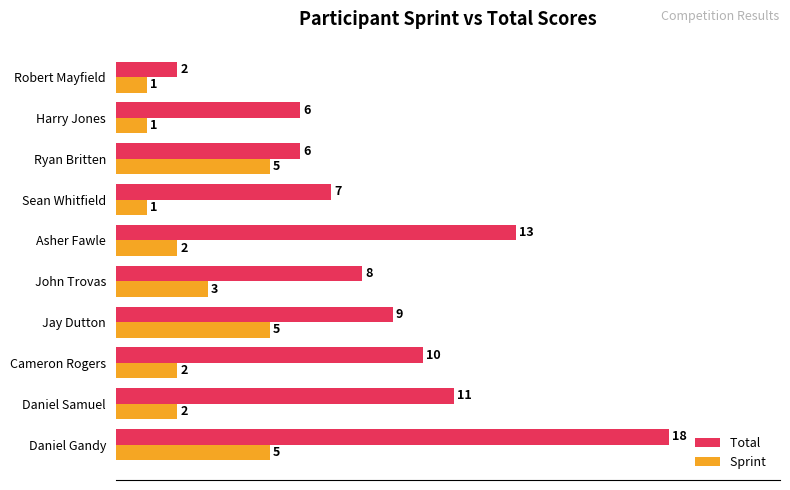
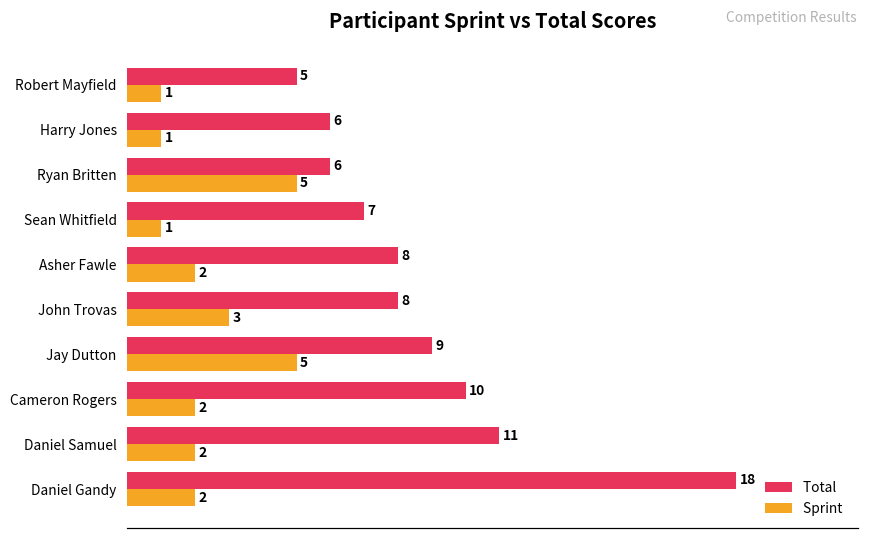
Total, Robert Mayfield: 2 -> 5
Total, Asher Fawle: 13 -> 8
Sprint, Daniel Gandy: 5 -> 2
